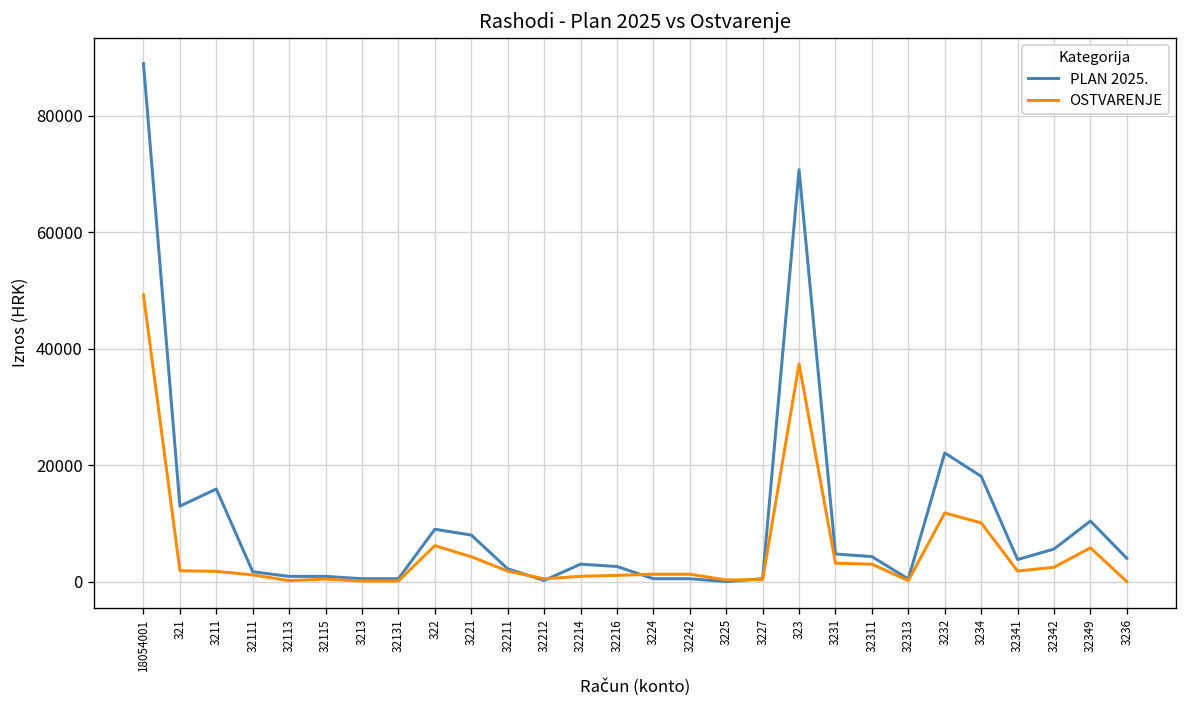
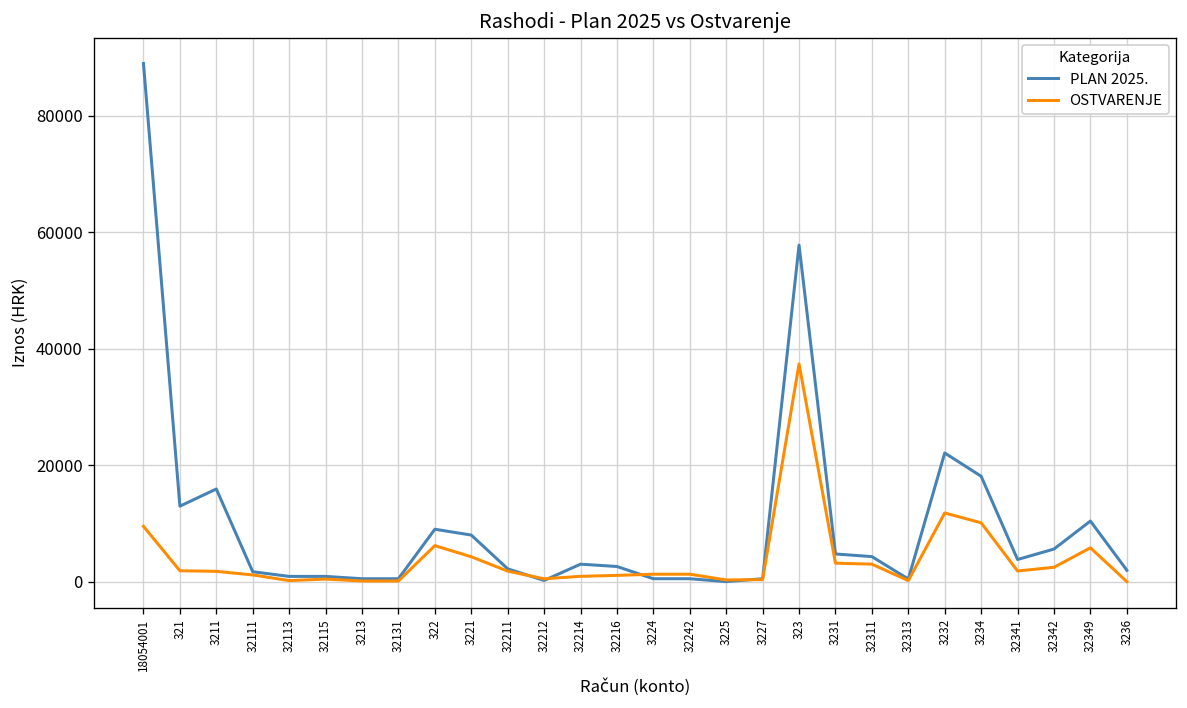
OSTVARENJE, 18054001: 49000 -> 9000
PLAN 2025., 323: 71000 -> 58000
PLAN 2025., 3236: 4000 -> 2000
